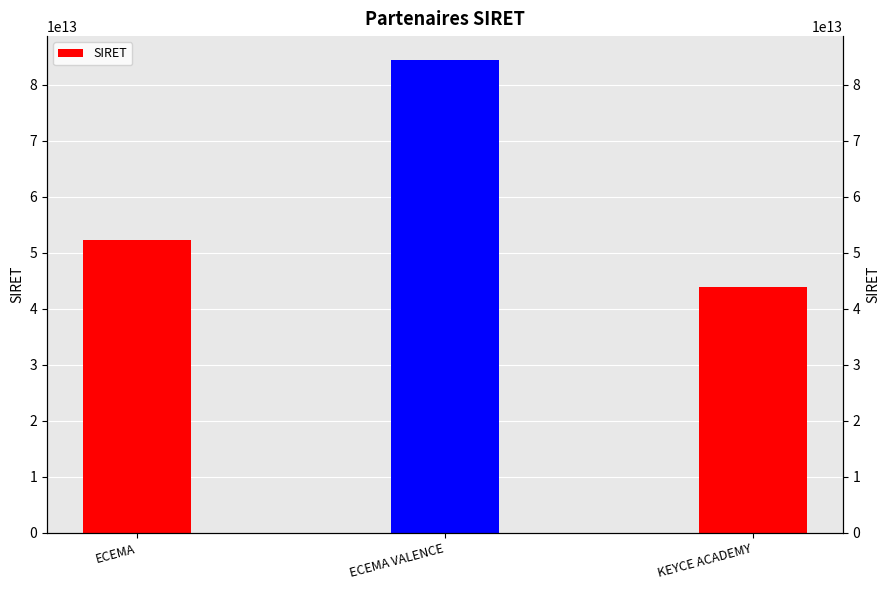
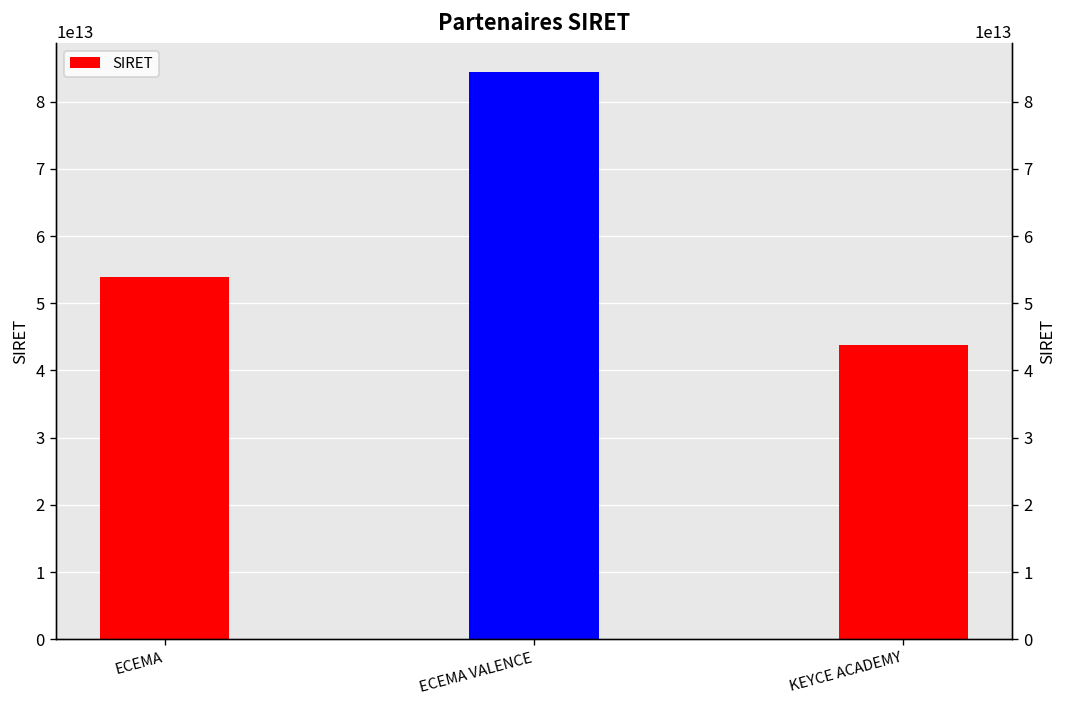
ECEMA: 52000000000000 -> 54000000000000
